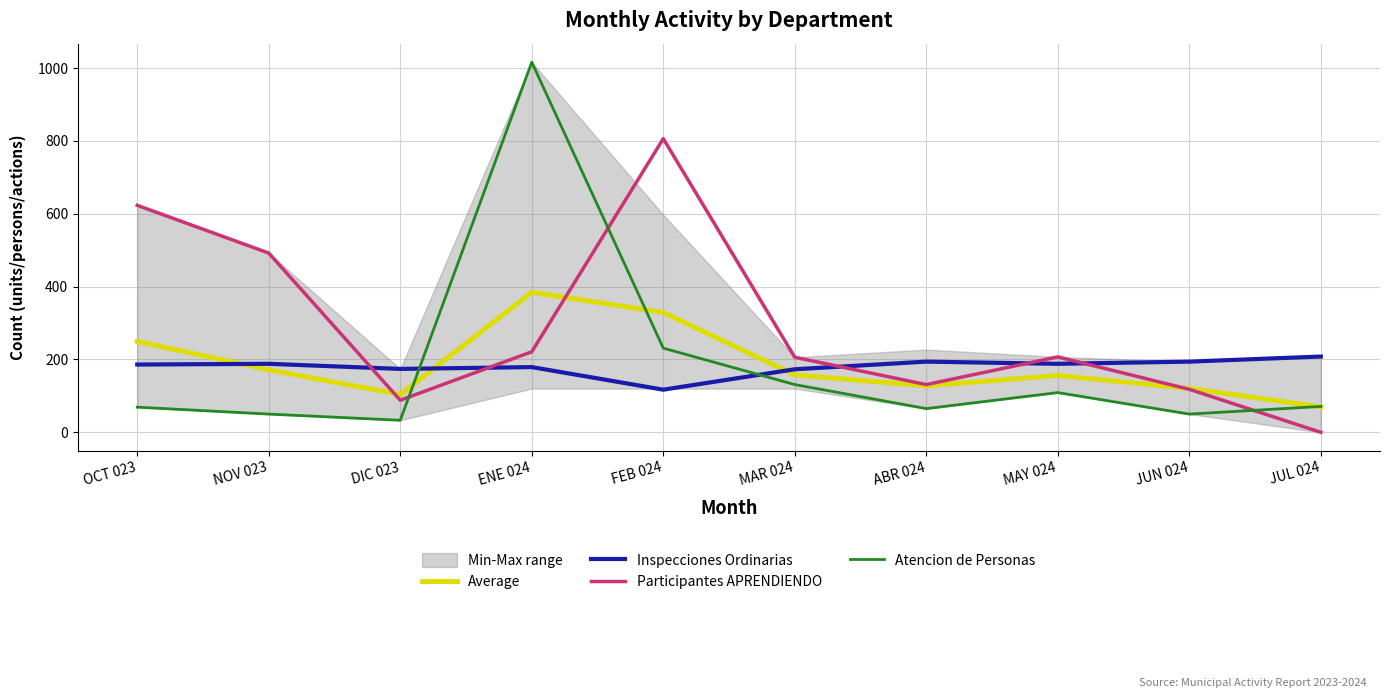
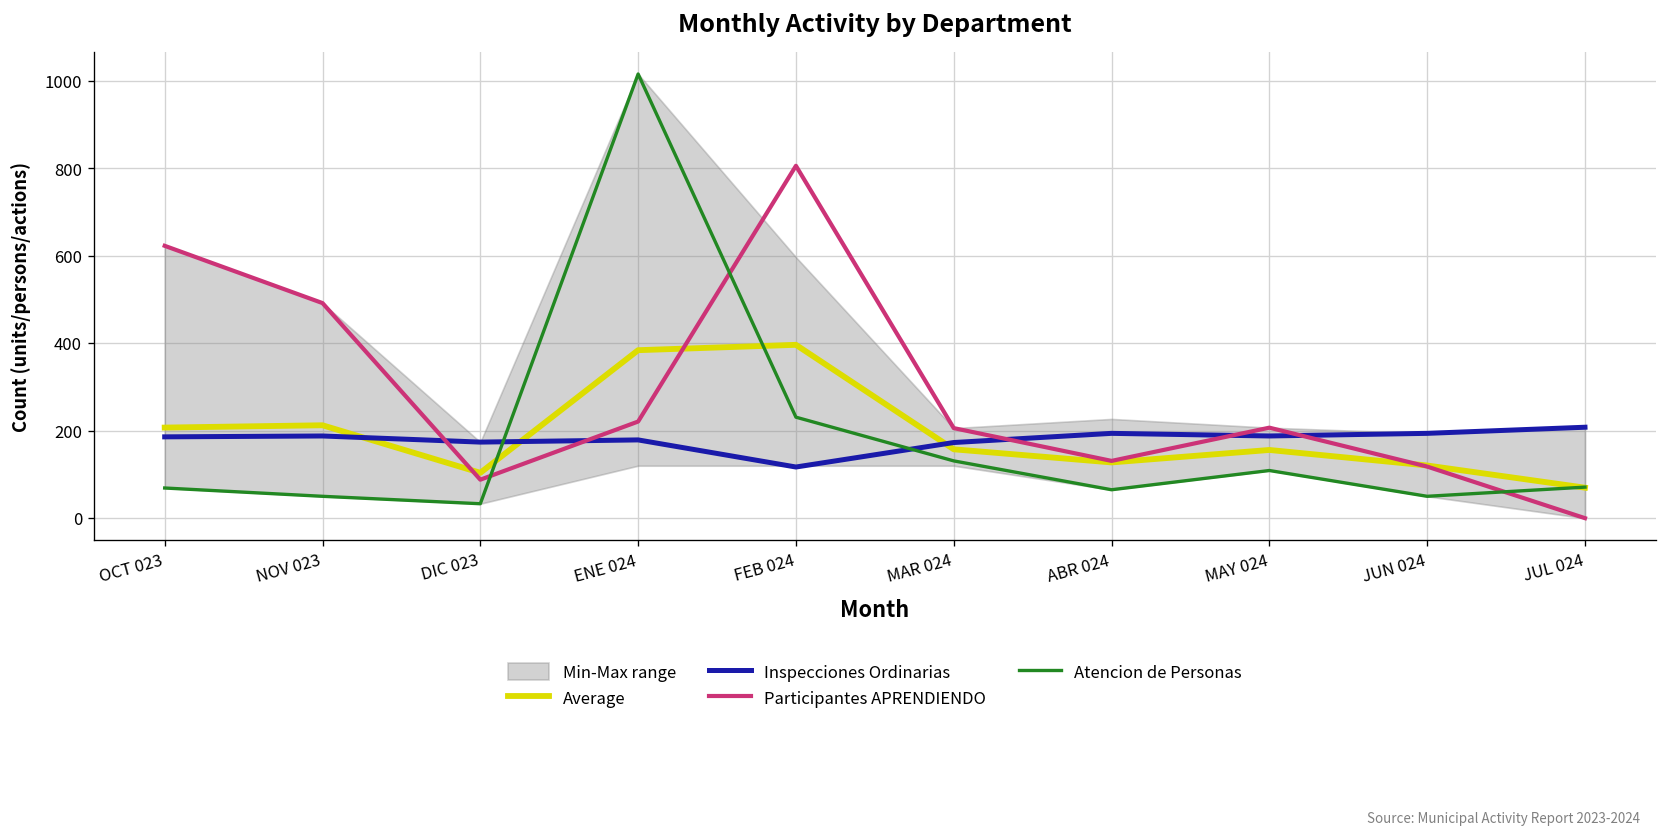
Average, OCT 023: 250 -> 210
Average, NOV 023: 170 -> 210
Average, FEB 024: 330 -> 400
